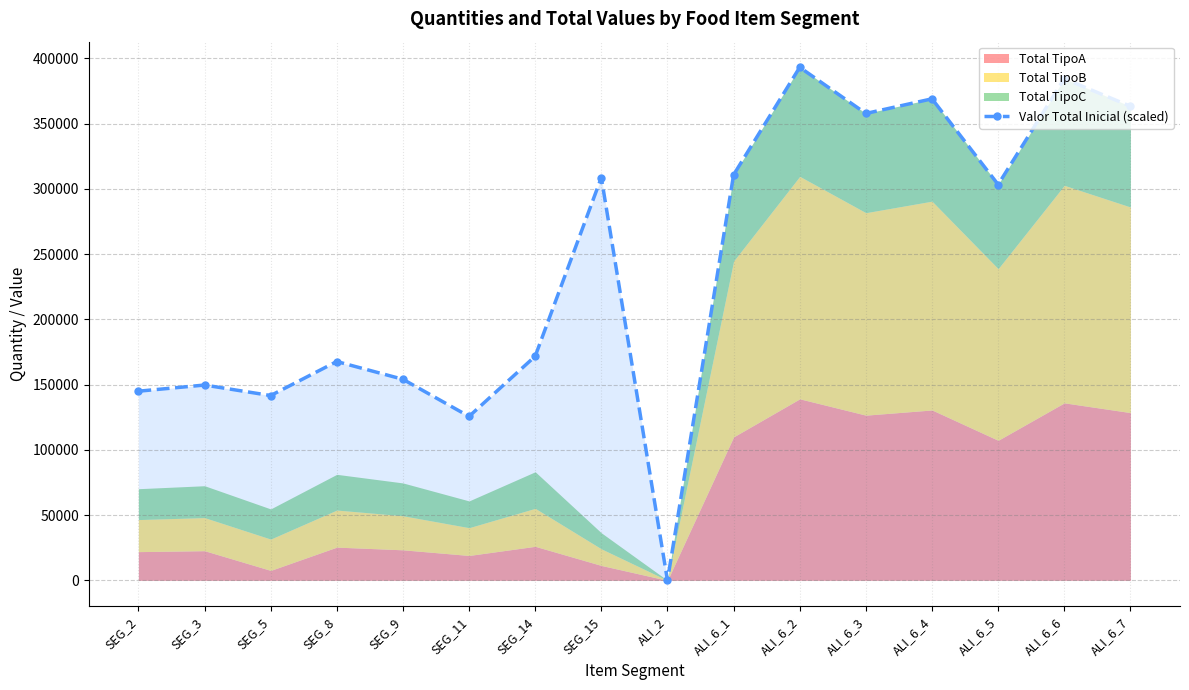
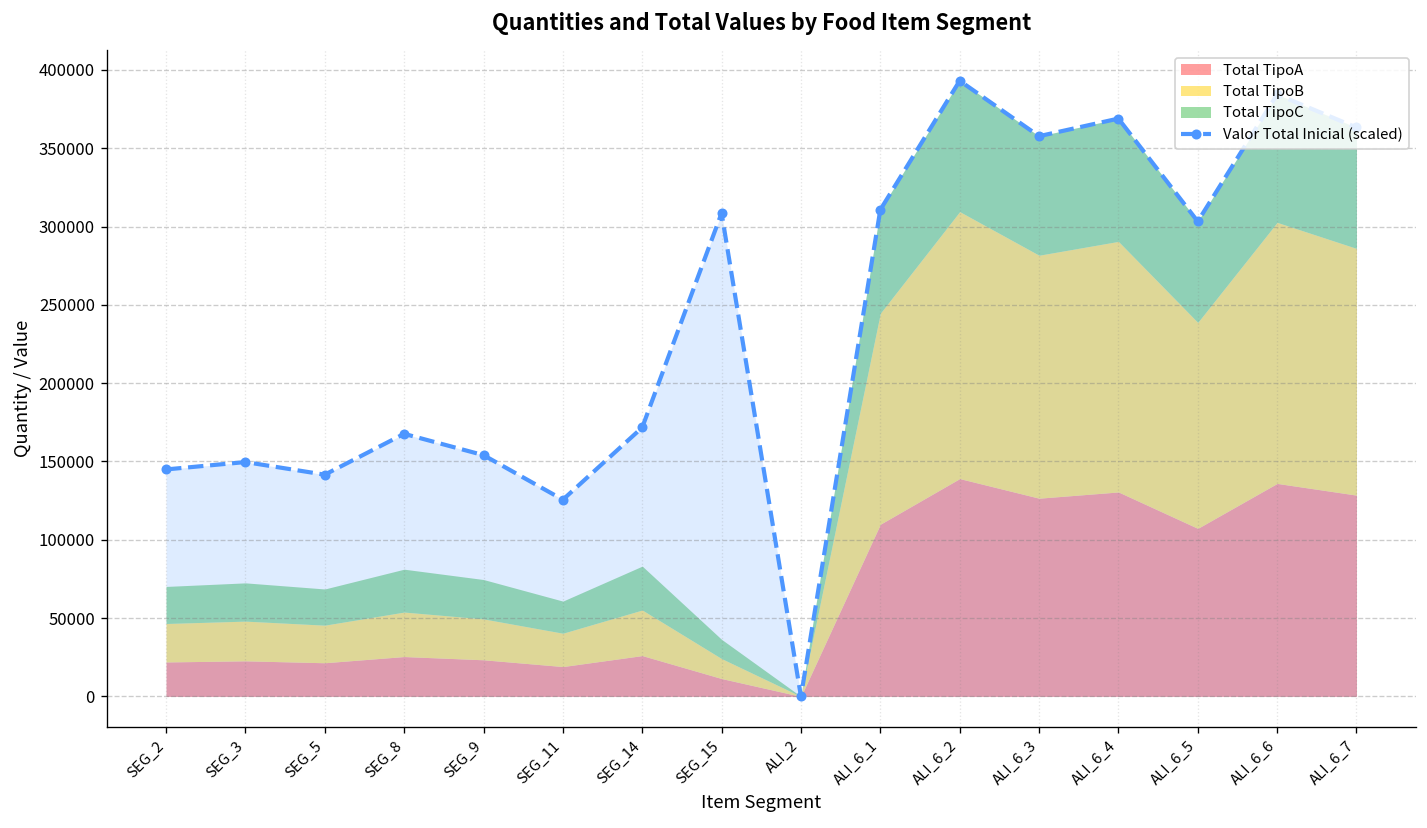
Total TipoA, SEG_5: 8000 -> 21000
